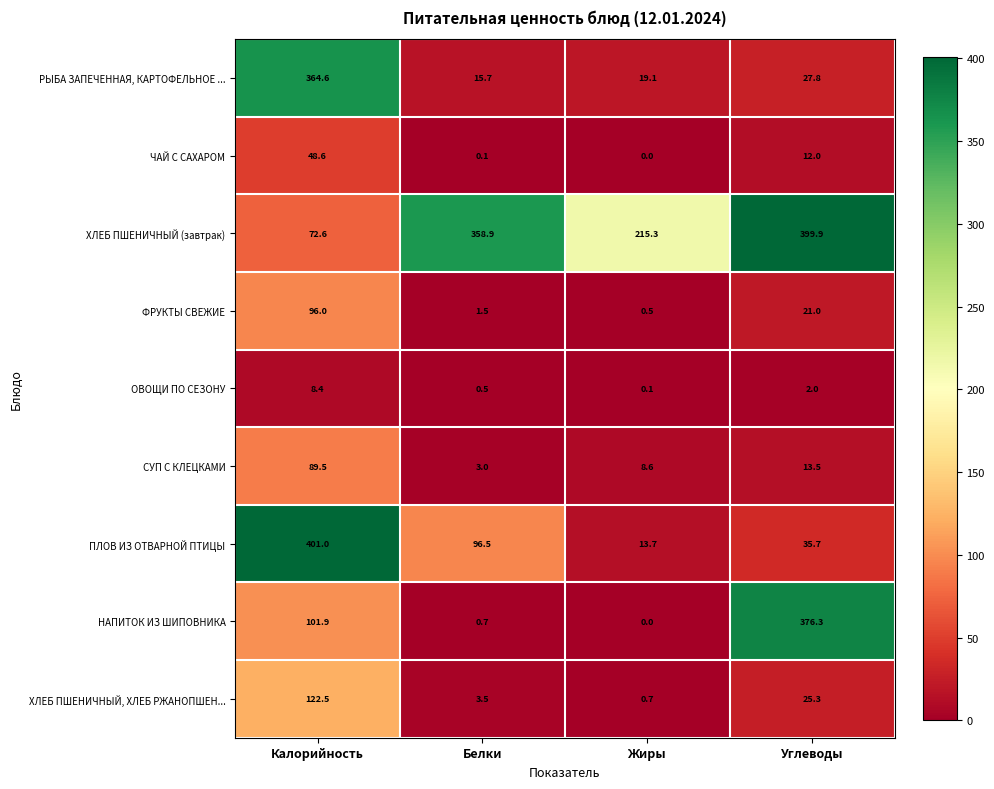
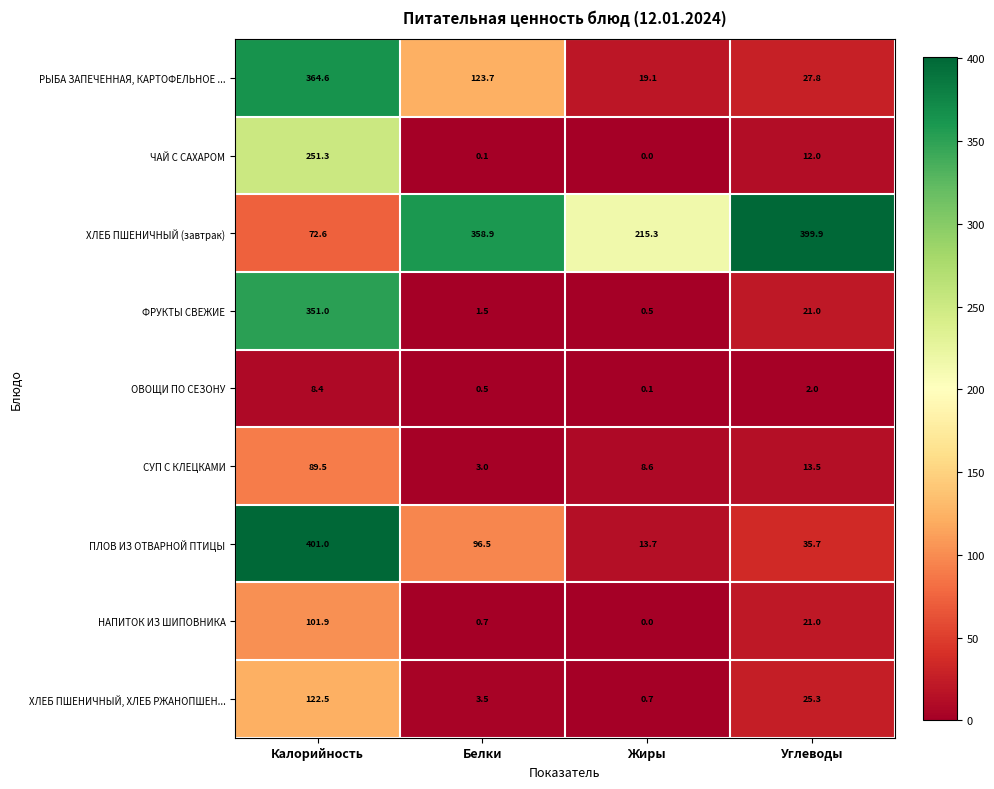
РЫБА ЗАПЕЧЕННАЯ, КАРТОФЕЛЬНОЕ ..., Белки: 15.7 -> 123.7
ЧАЙ С САХАРОМ, Калорийность: 48.6 -> 251.3
ФРУКТЫ СВЕЖИЕ, Калорийность: 96.0 -> 351.0
НАПИТОК ИЗ ШИПОВНИКА, Углеводы: 376.3 -> 21.0
